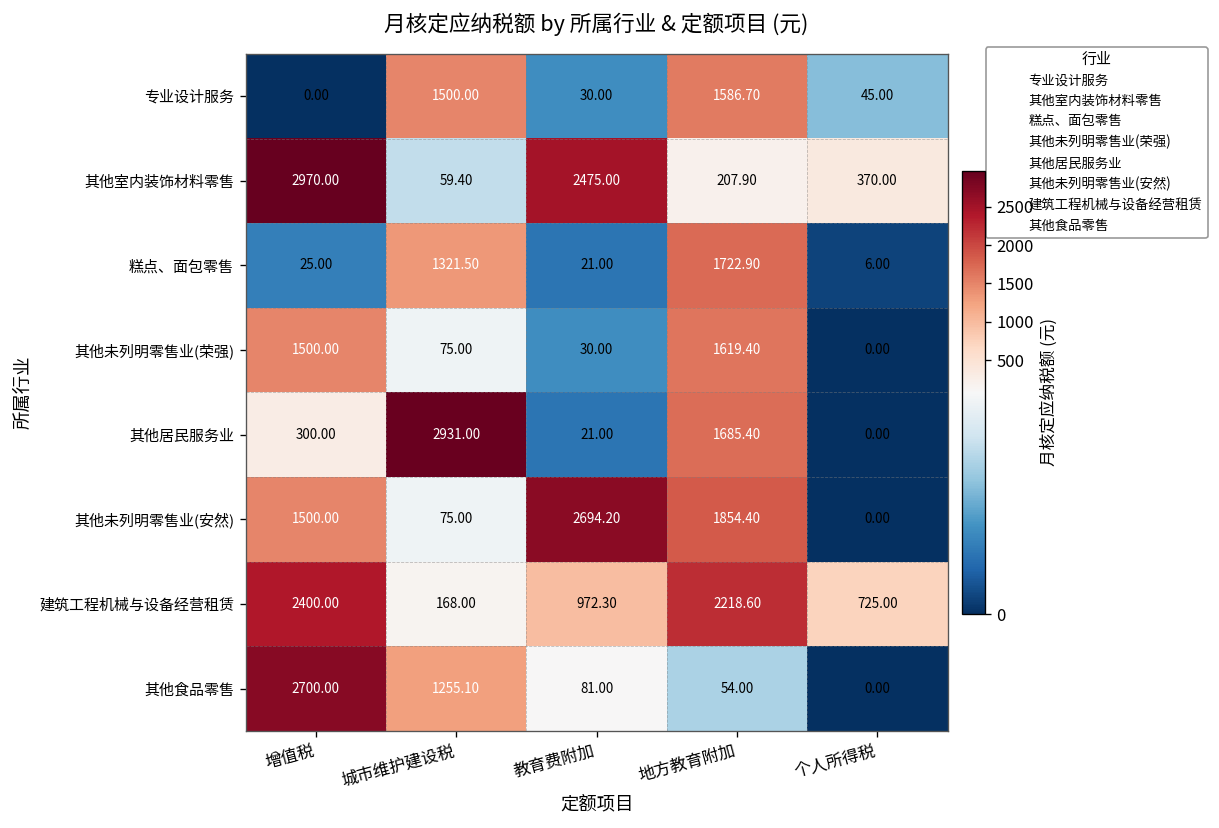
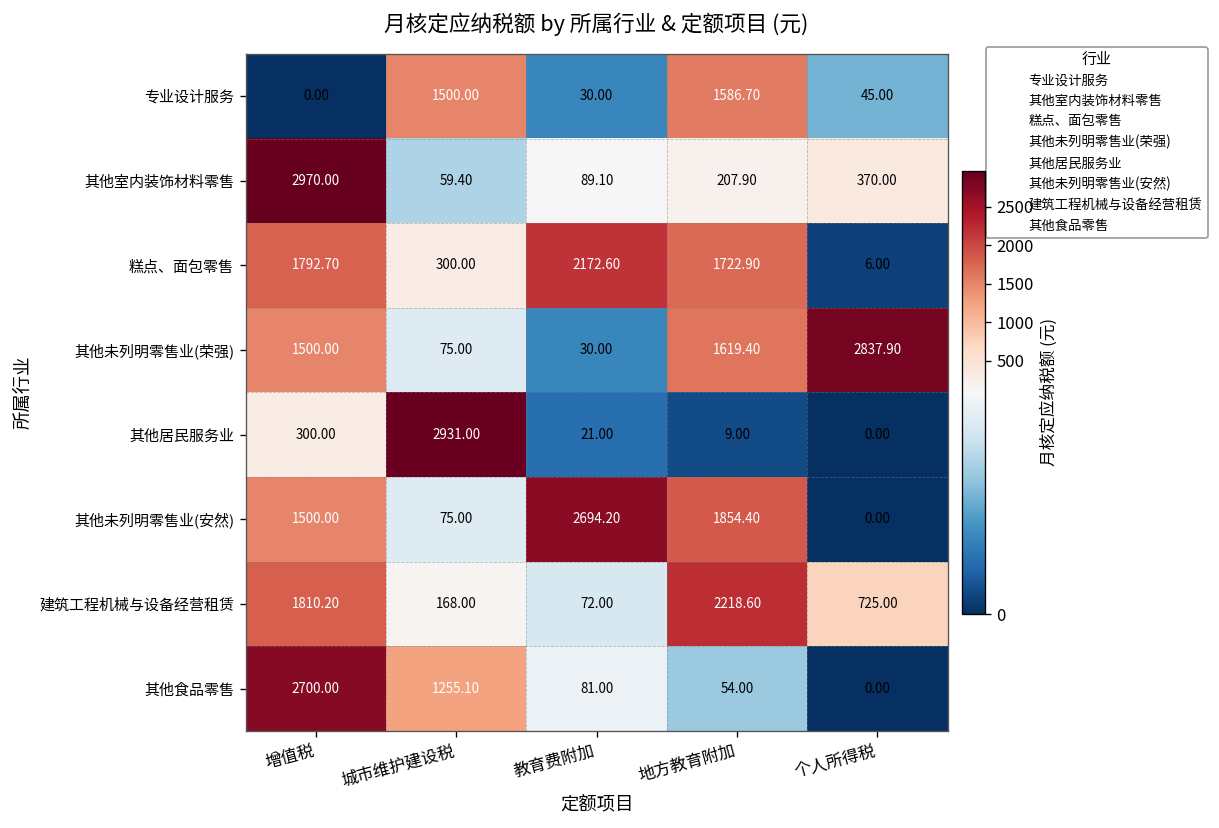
其他室内装饰材料零售, 教育费附加: 2475.00 -> 89.10
糕点、面包零售, 增值税: 25.00 -> 1792.70
糕点、面包零售, 城市维护建设税: 1321.50 -> 300.00
糕点、面包零售, 教育费附加: 21.00 -> 2172.60
其他未列明零售业(荣强), 个人所得税: 0.00 -> 2837.90
其他居民服务业, 地方教育附加: 1685.40 -> 9.00
建筑工程机械与设备经营租赁, 增值税: 2400.00 -> 1810.20
建筑工程机械与设备经营租赁, 教育费附加: 972.30 -> 72.00
